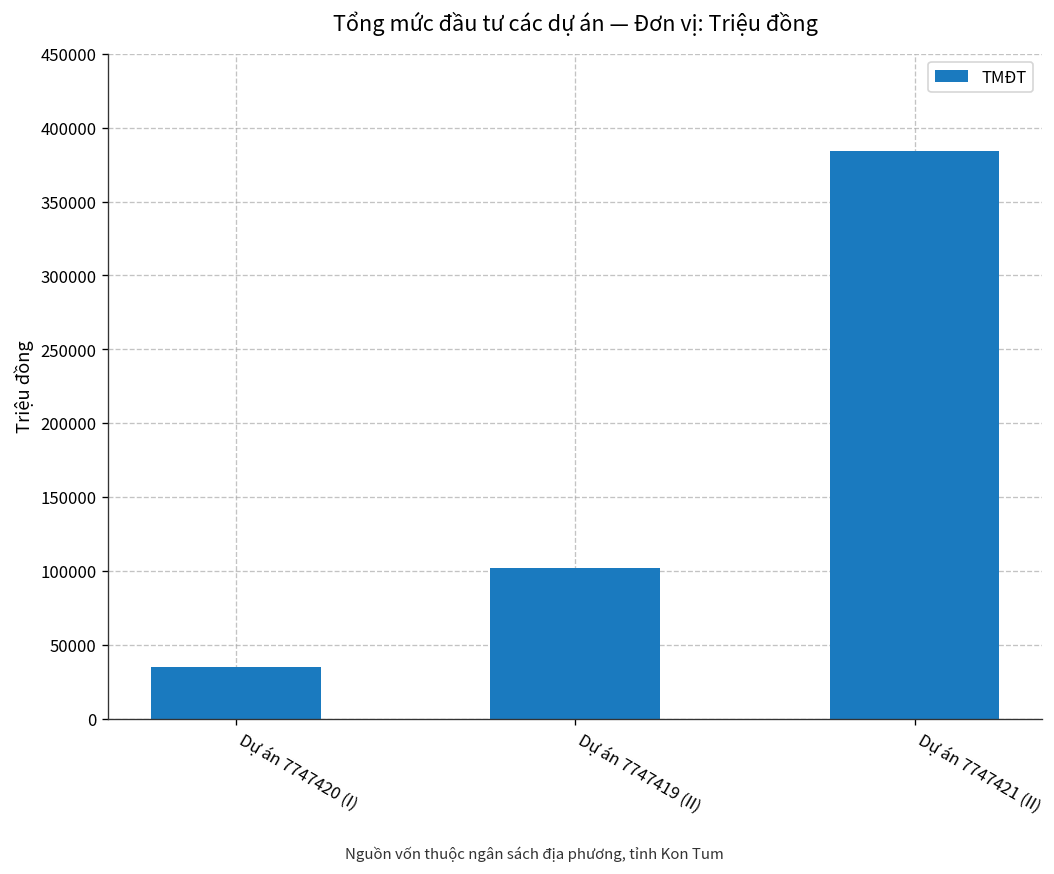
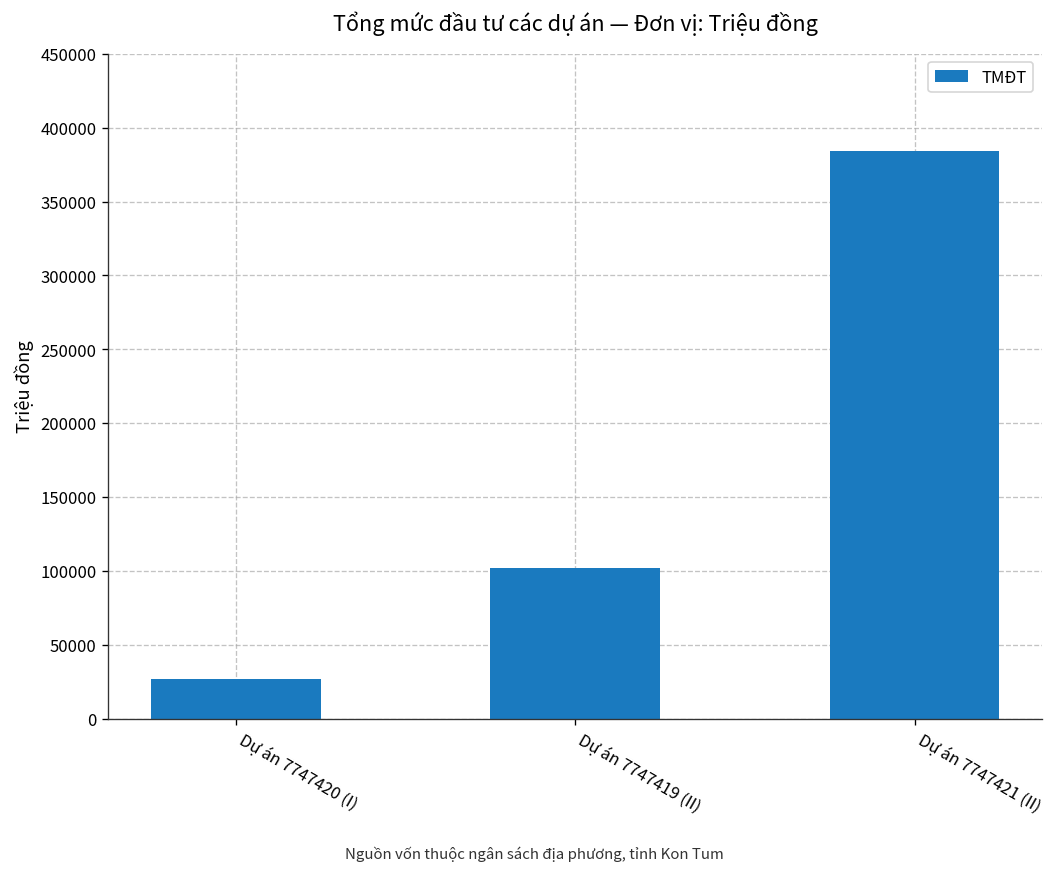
Dự án 7747420 (I): 35000 -> 27000
